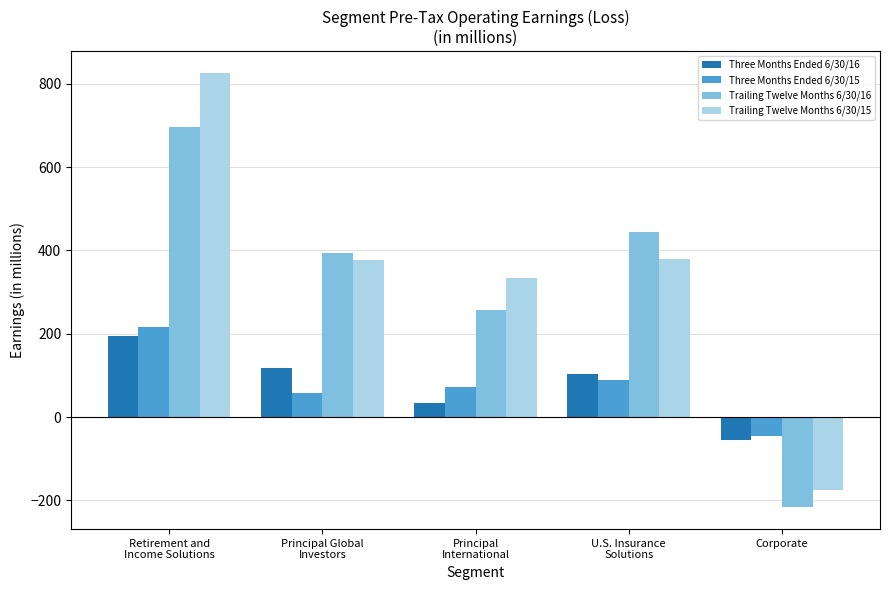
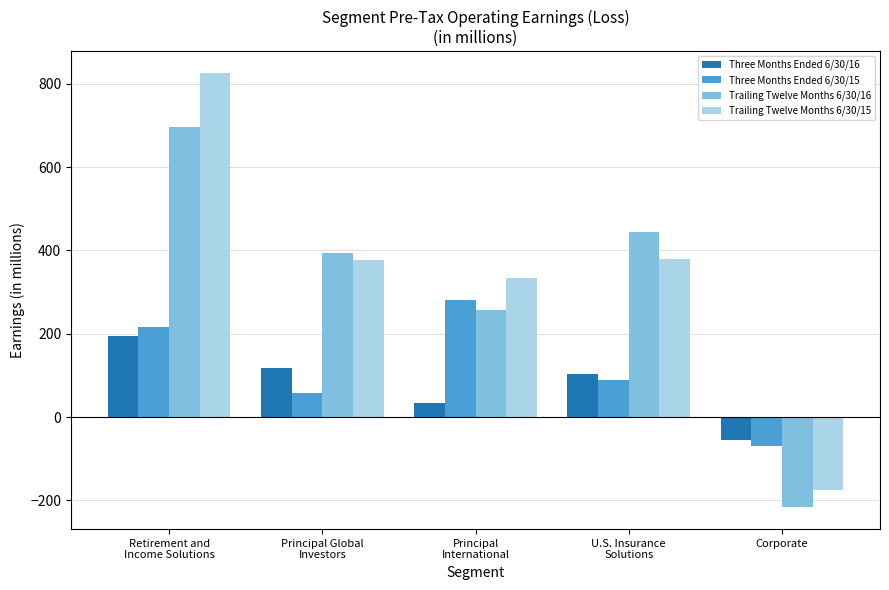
Three Months Ended 6/30/15, Principal International: 70 -> 280
Three Months Ended 6/30/15, Corporate: -50 -> -70
